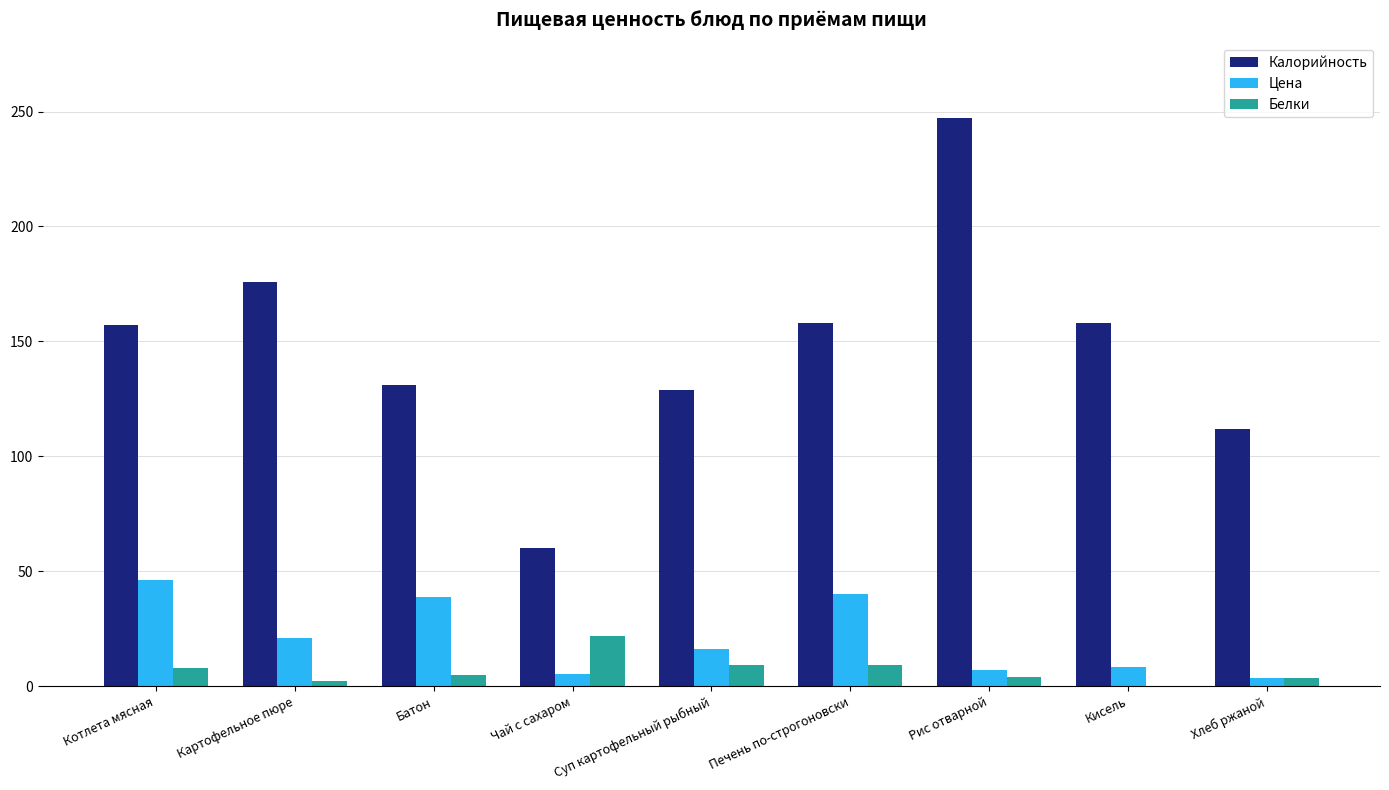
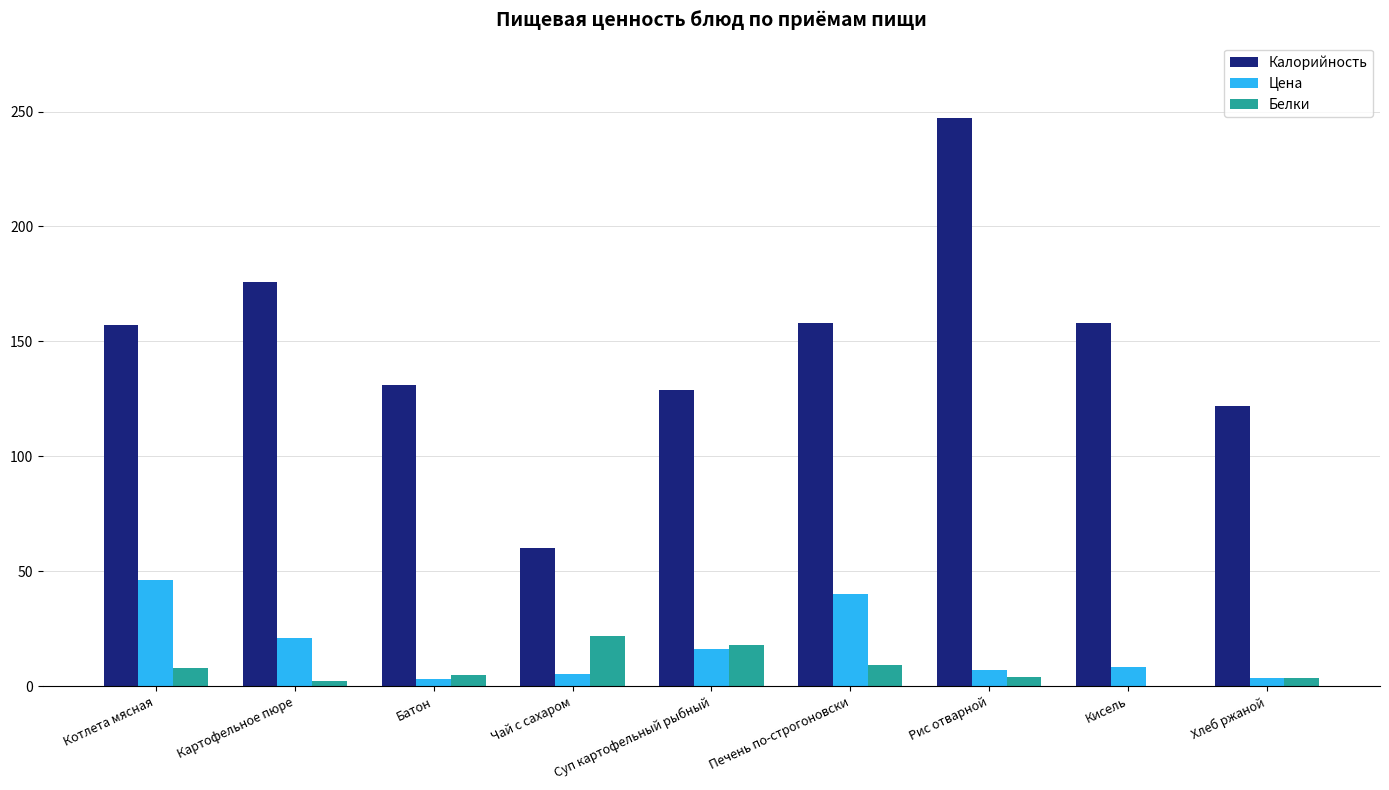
Цена, Батон: 39 -> 3
Белки, Суп картофельный рыбный: 9 -> 18
Калорийность, Хлеб ржаной: 112 -> 122
